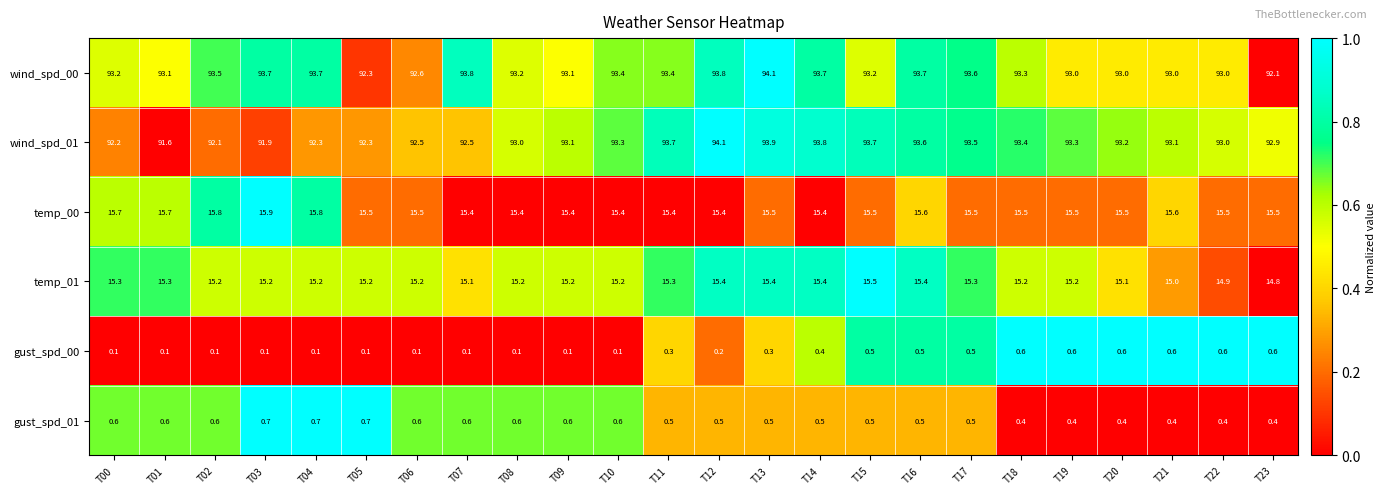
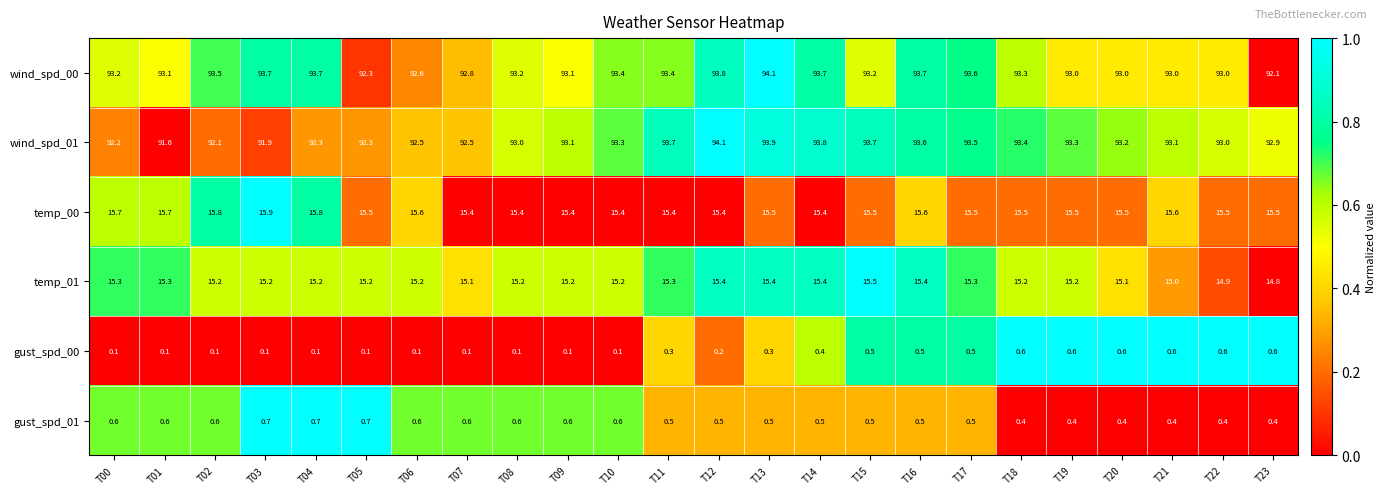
wind_spd_00, T07: 93.8 -> 92.8
temp_00, T06: 15.5 -> 15.6
